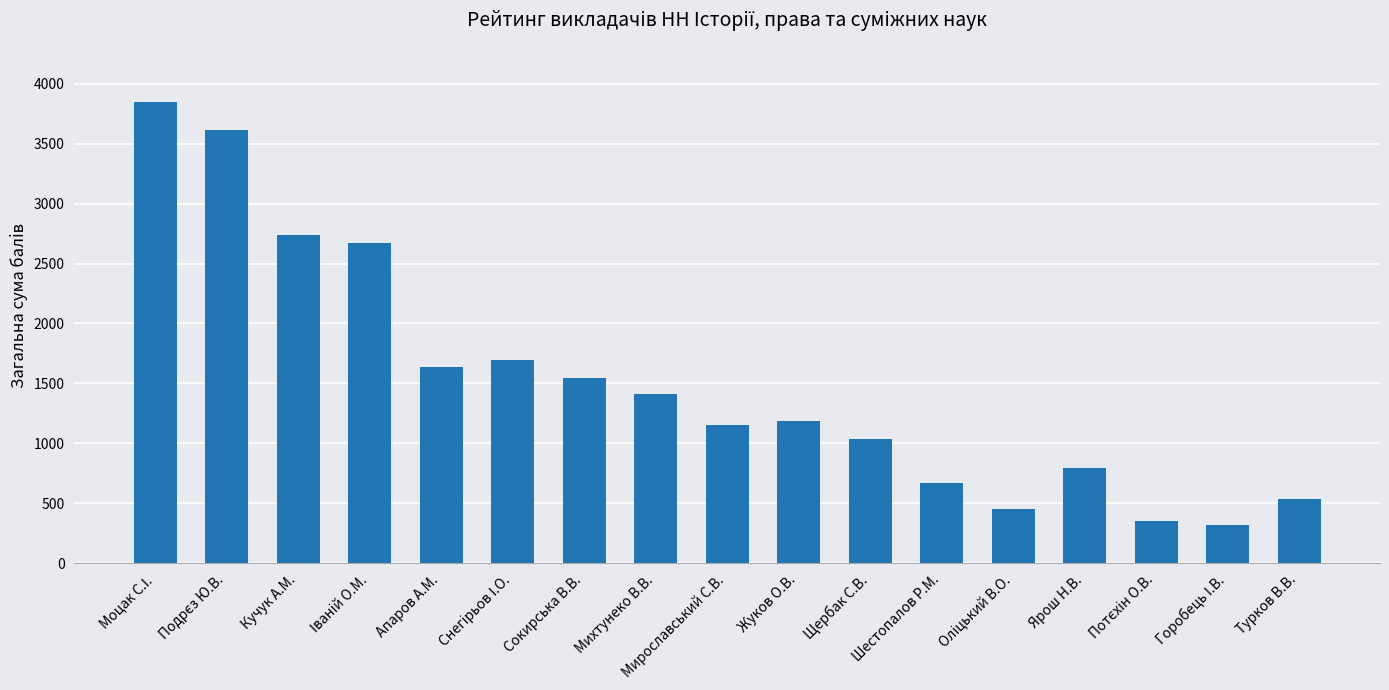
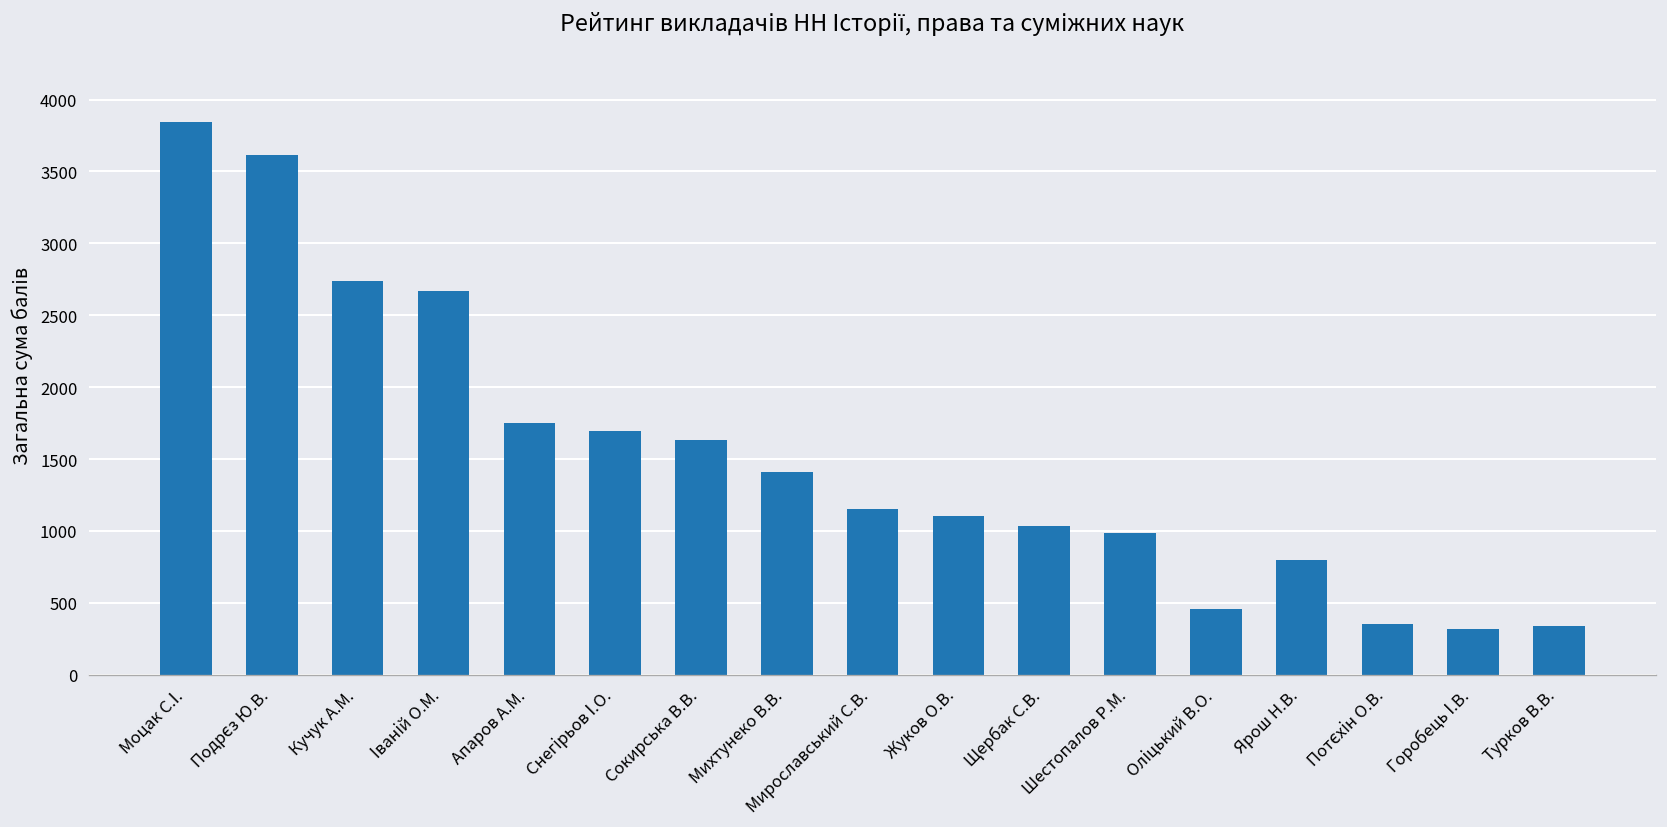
Апаров А.М.: 1640 -> 1750
Сокирська В.В.: 1550 -> 1630
Жуков О.В.: 1190 -> 1110
Шестопалов Р.М.: 670 -> 990
Турков В.В.: 530 -> 340
